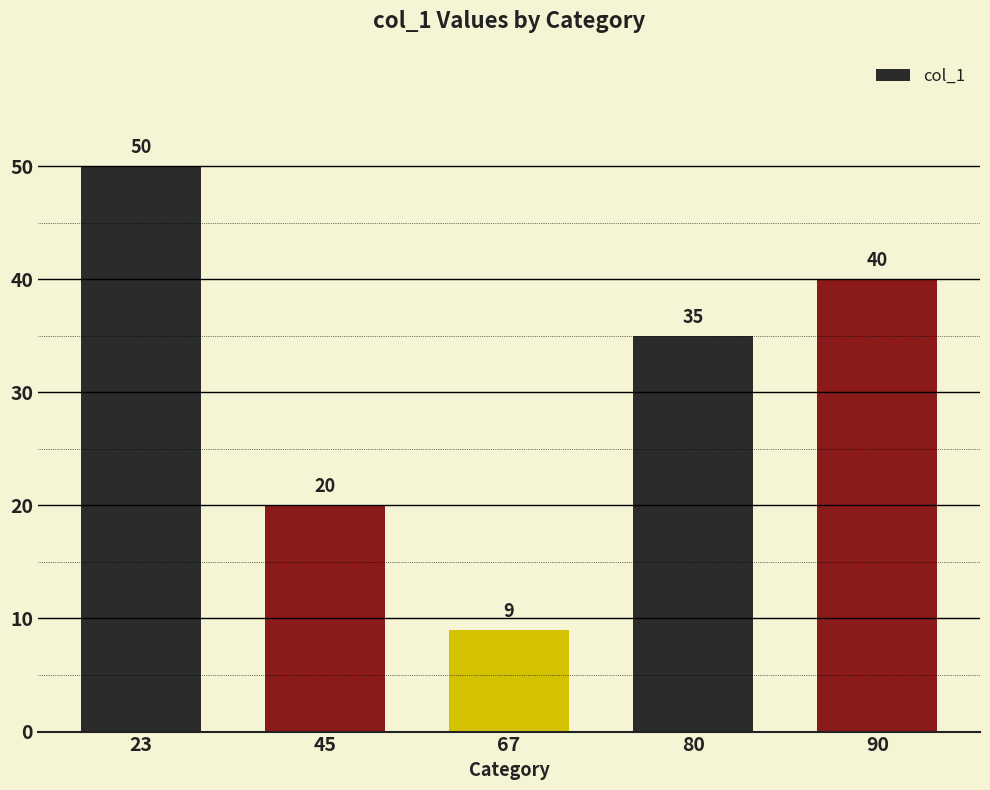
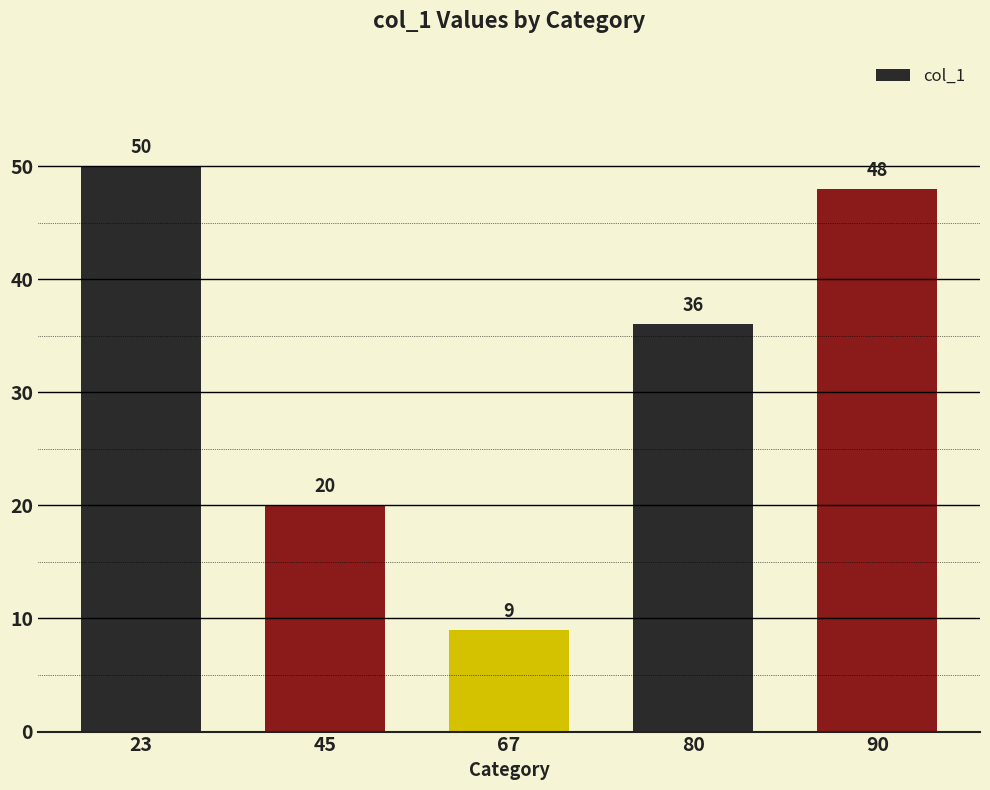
80: 35 -> 36
90: 40 -> 48
